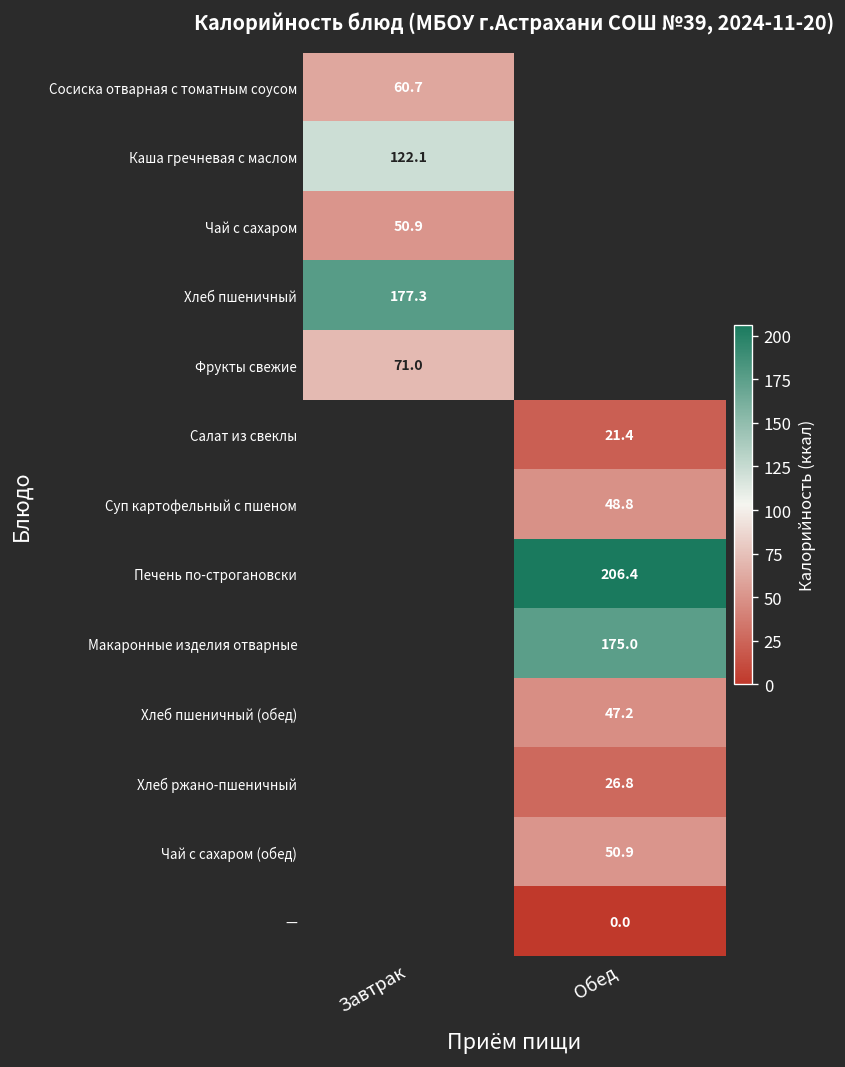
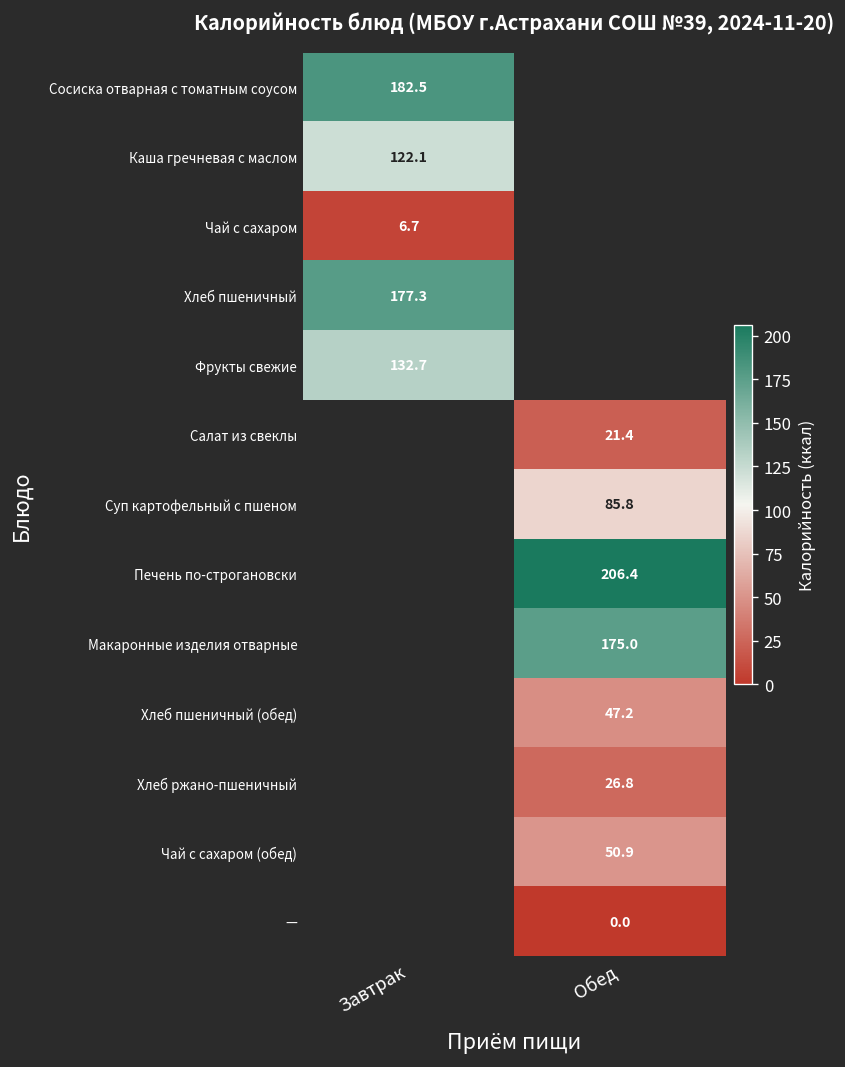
Сосиска отварная с томатным соусом, Завтрак: 60.7 -> 182.5
Чай с сахаром, Завтрак: 50.9 -> 6.7
Фрукты свежие, Завтрак: 71.0 -> 132.7
Суп картофельный с пшеном, Обед: 48.8 -> 85.8
